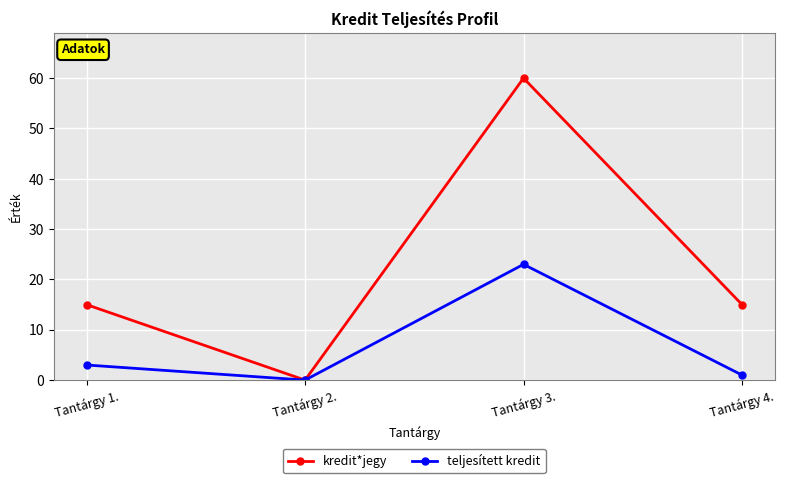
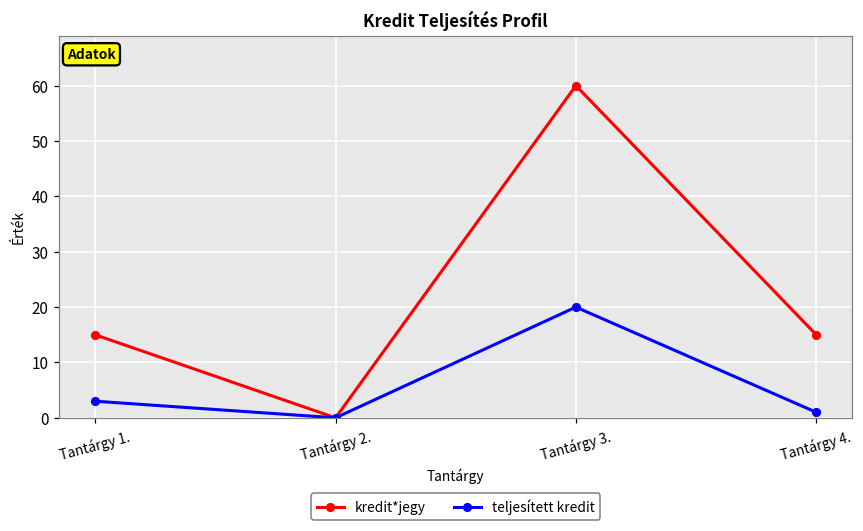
teljesített kredit, Tantárgy 3.: 23 -> 20
